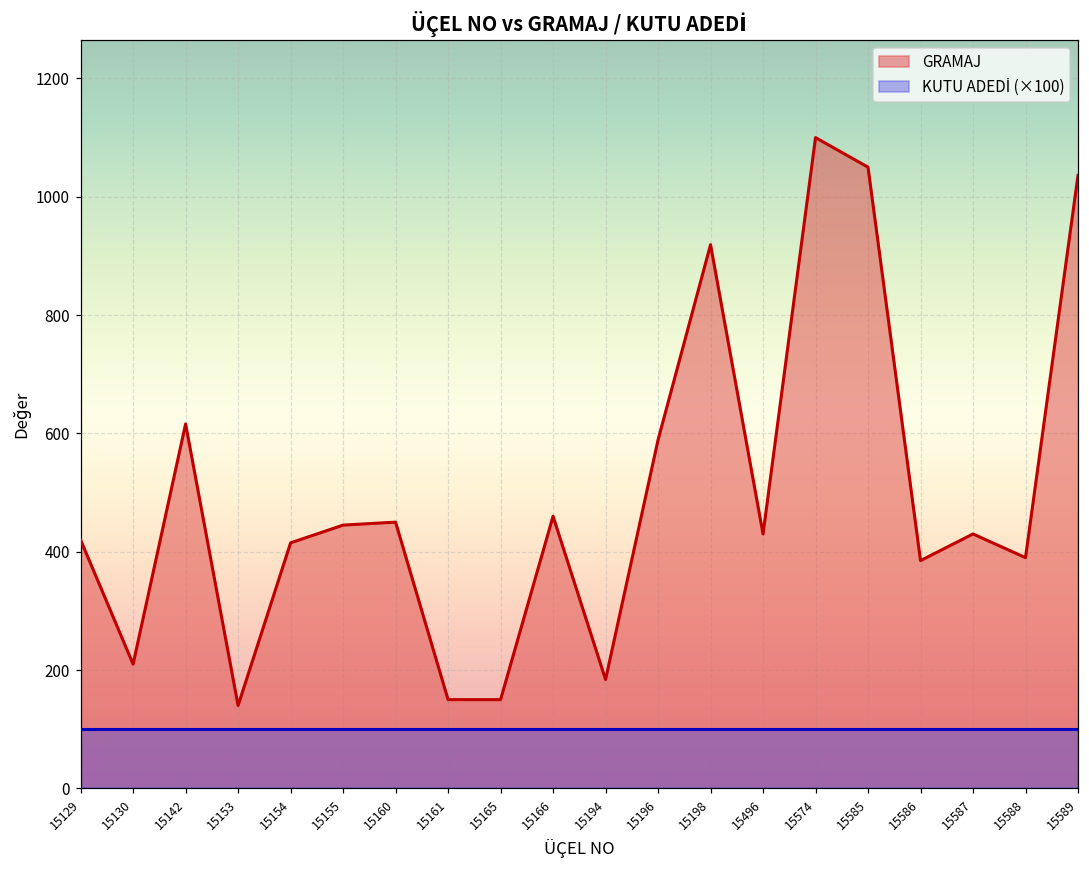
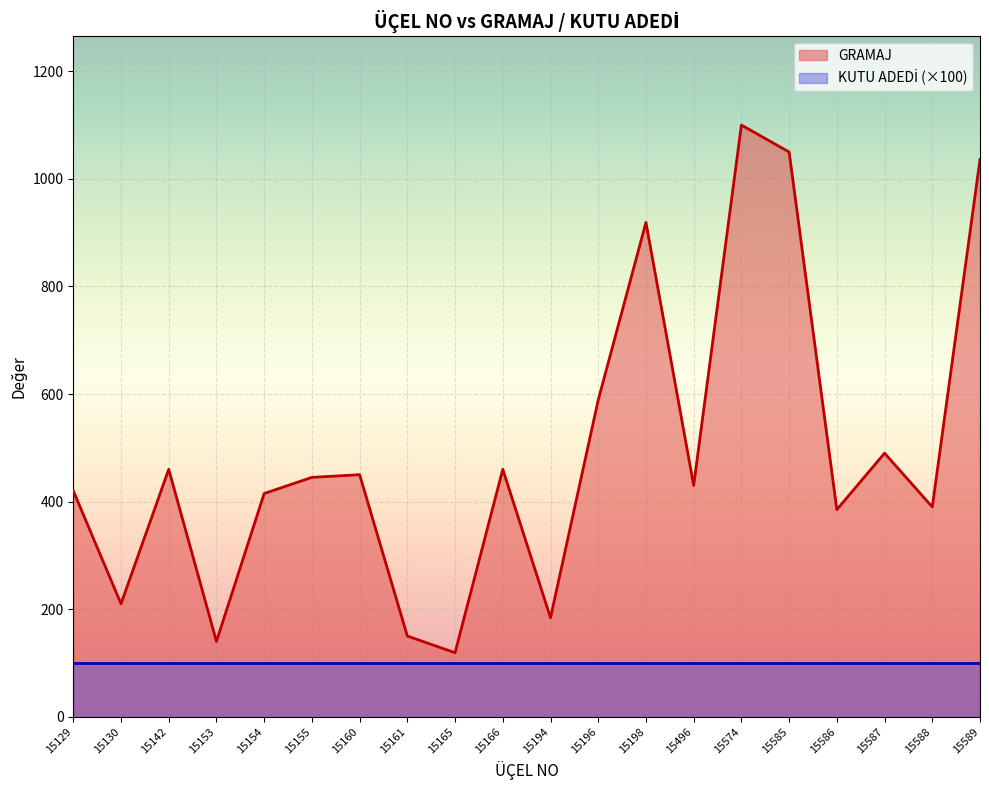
GRAMAJ, 15142: 620 -> 460
GRAMAJ, 15165: 150 -> 120
GRAMAJ, 15587: 430 -> 490
